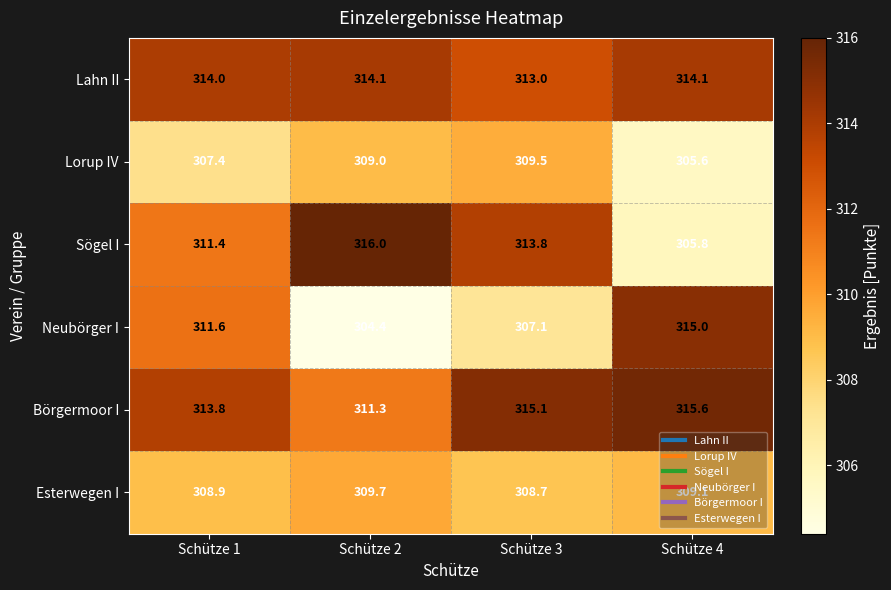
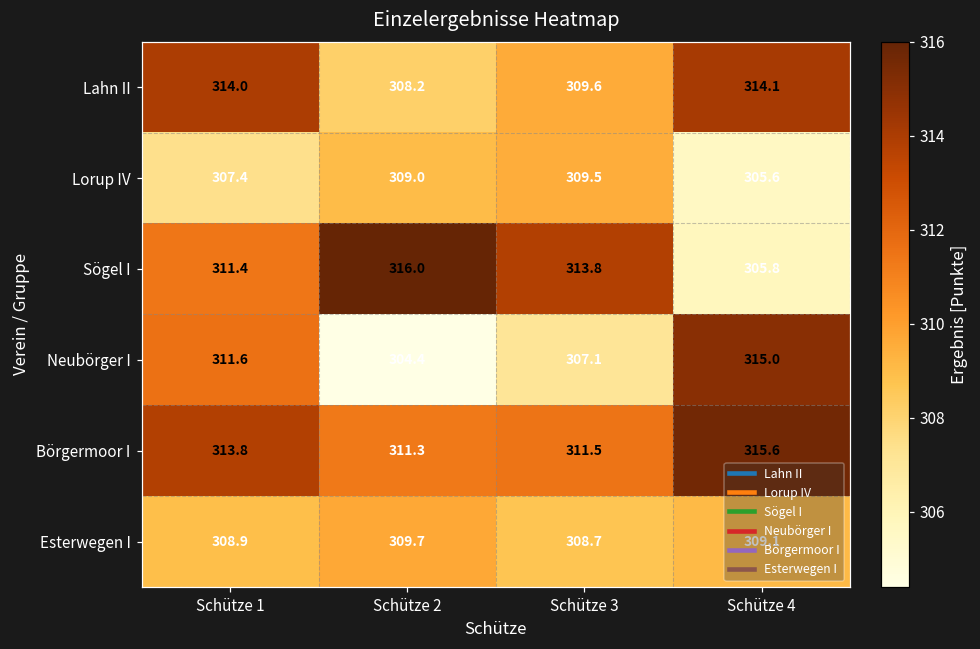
Lahn II, Schütze 2: 314.1 -> 308.2
Lahn II, Schütze 3: 313.0 -> 309.6
Börgermoor I, Schütze 3: 315.1 -> 311.5
